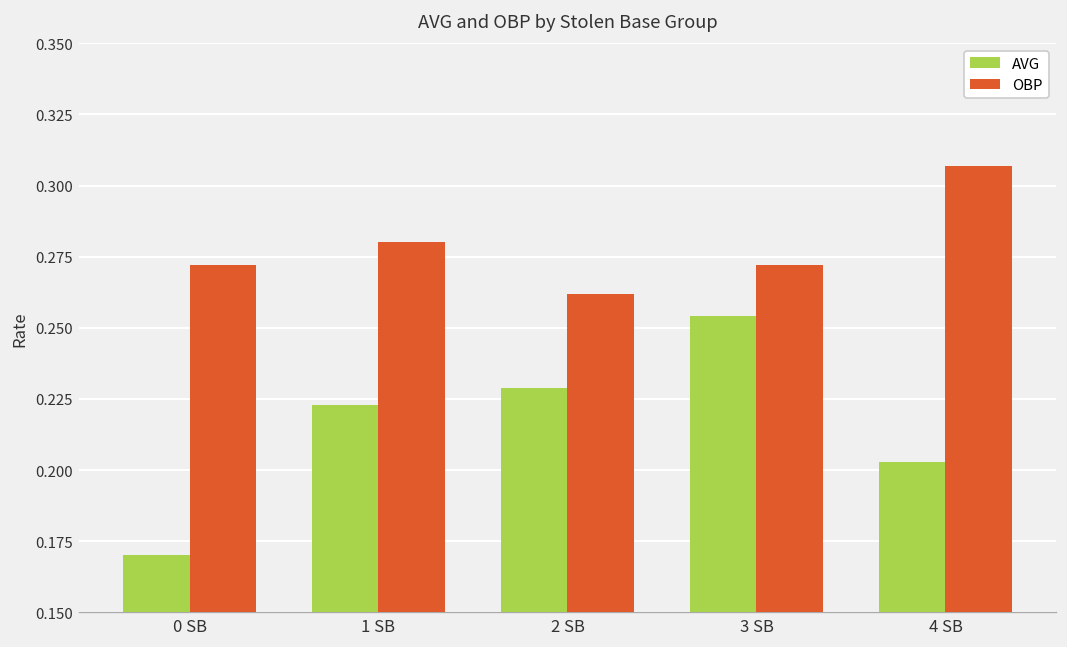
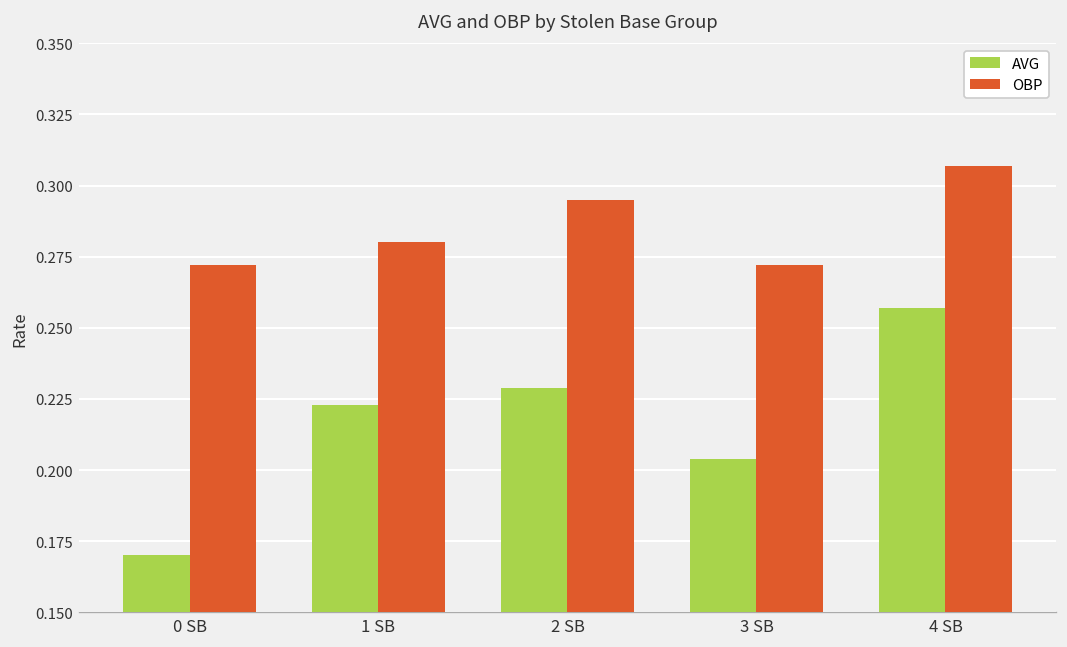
OBP, 2 SB: 0.262 -> 0.295
AVG, 3 SB: 0.254 -> 0.204
AVG, 4 SB: 0.203 -> 0.257
